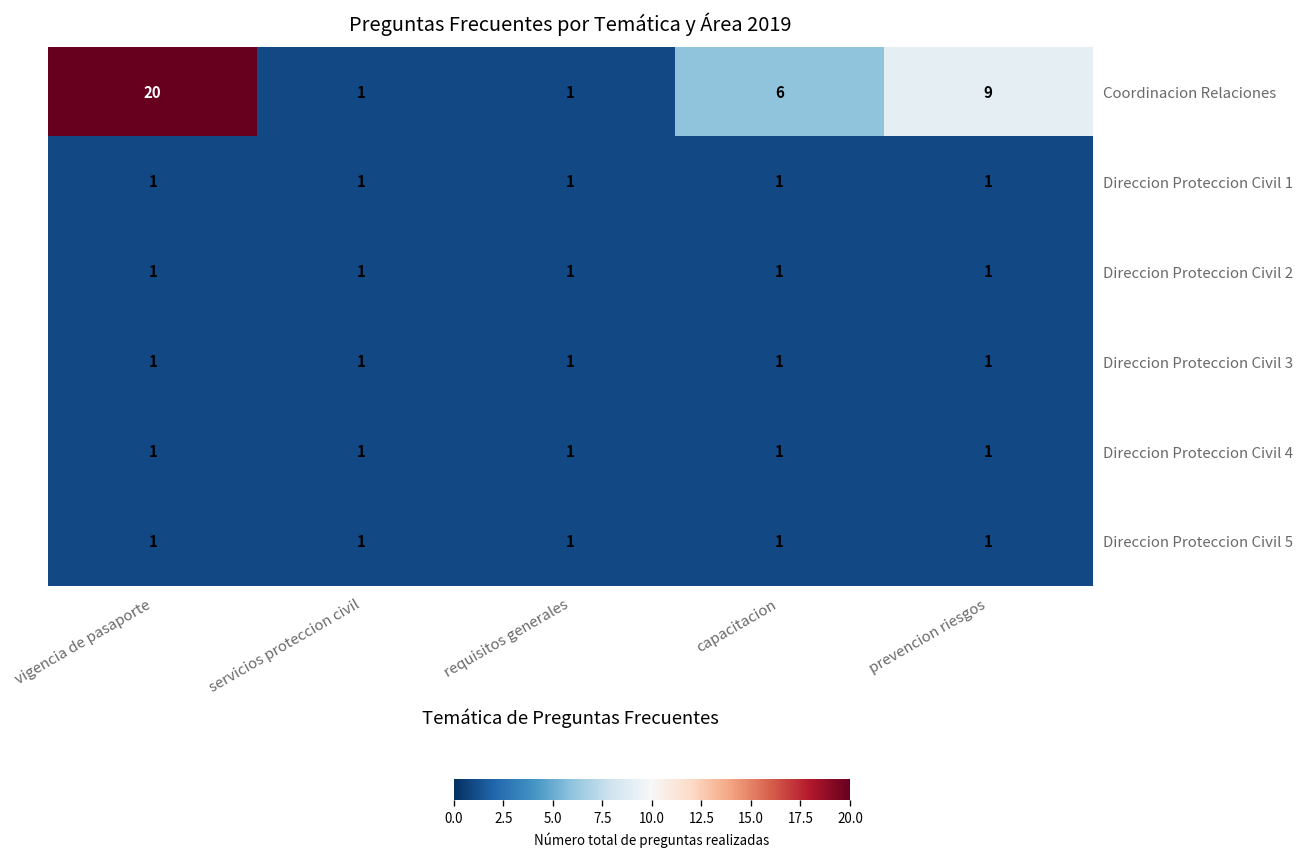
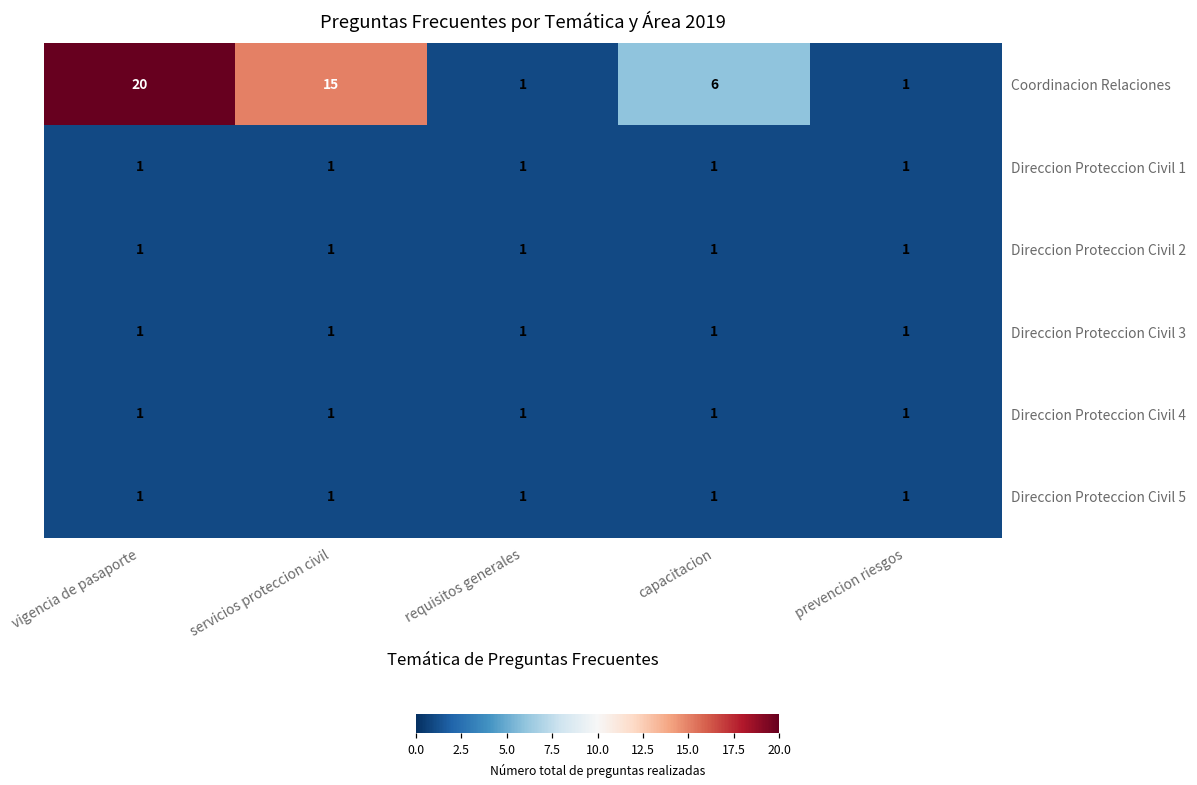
Coordinacion Relaciones, servicios proteccion civil: 1 -> 15
Coordinacion Relaciones, prevencion riesgos: 9 -> 1
